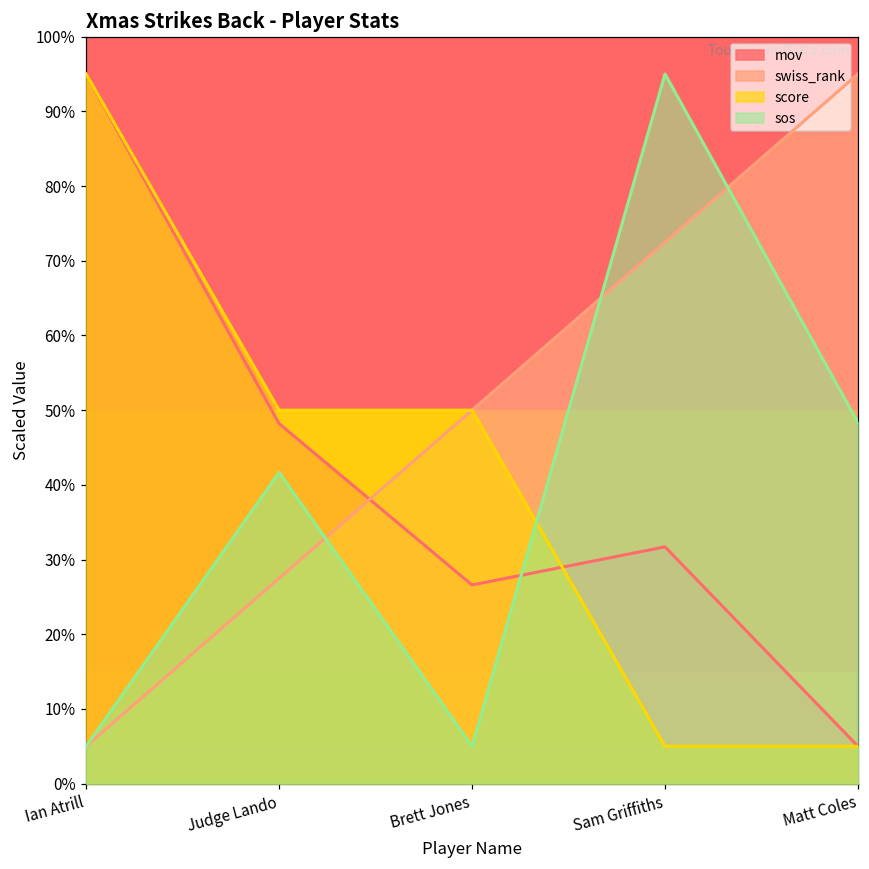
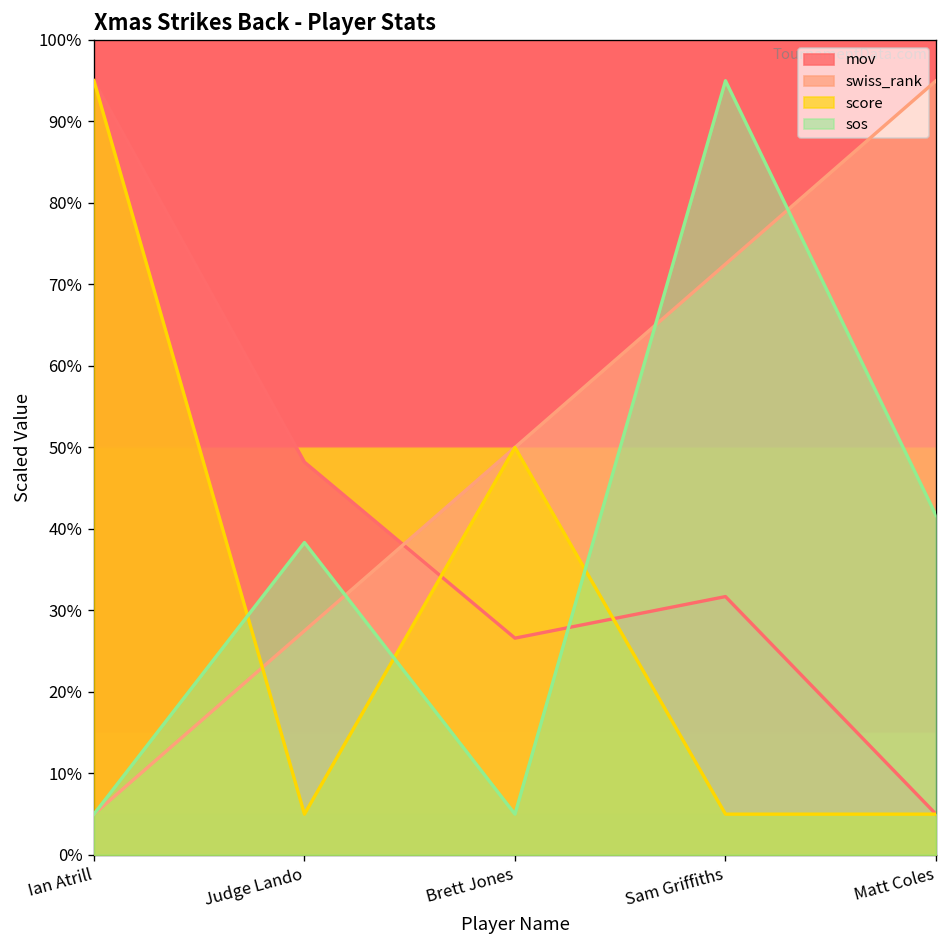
score, Judge Lando: 50% -> 5%
sos, Judge Lando: 42% -> 38%
sos, Matt Coles: 48% -> 42%
